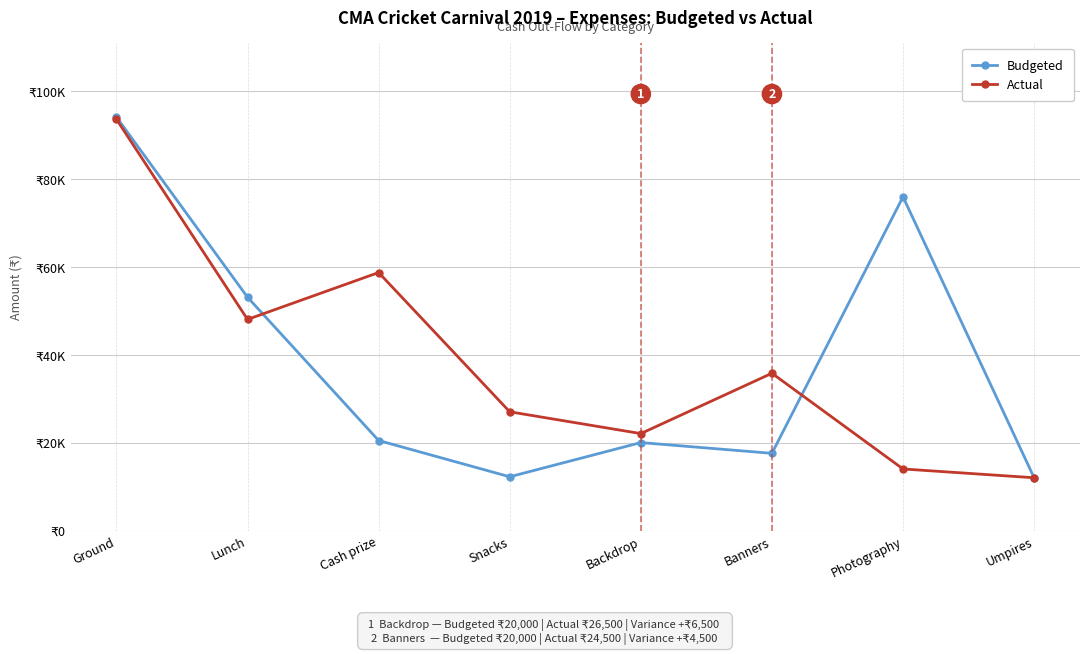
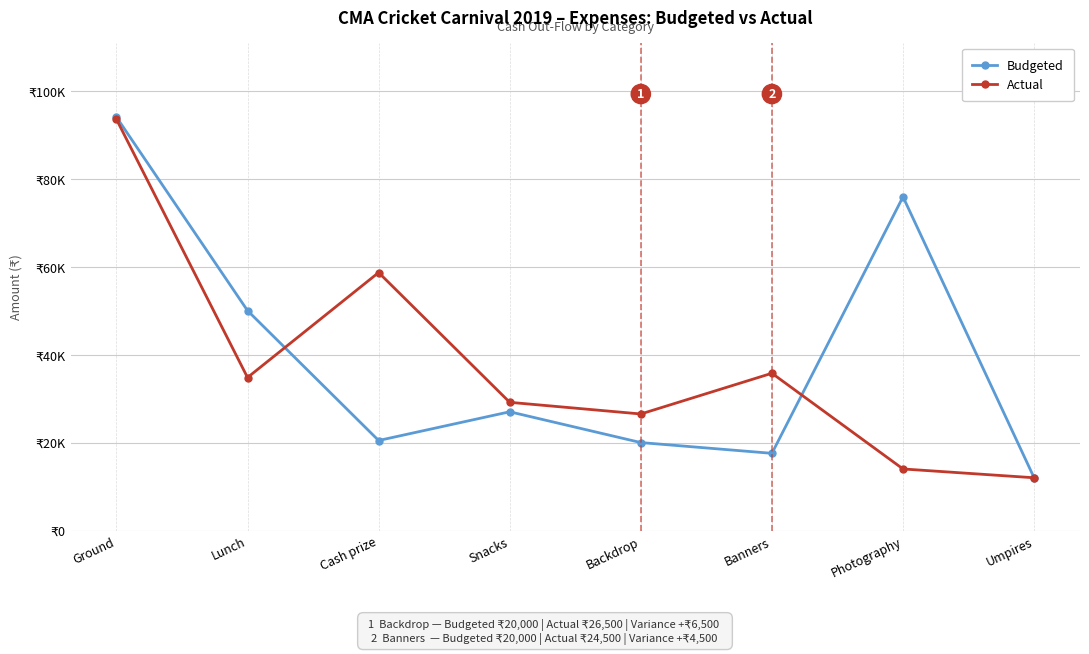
Budgeted, Lunch: ₹53000 -> ₹50000
Actual, Lunch: ₹48000 -> ₹35000
Budgeted, Snacks: ₹12000 -> ₹27000
Actual, Snacks: ₹27000 -> ₹29000
Actual, Backdrop: ₹22000 -> ₹27000
